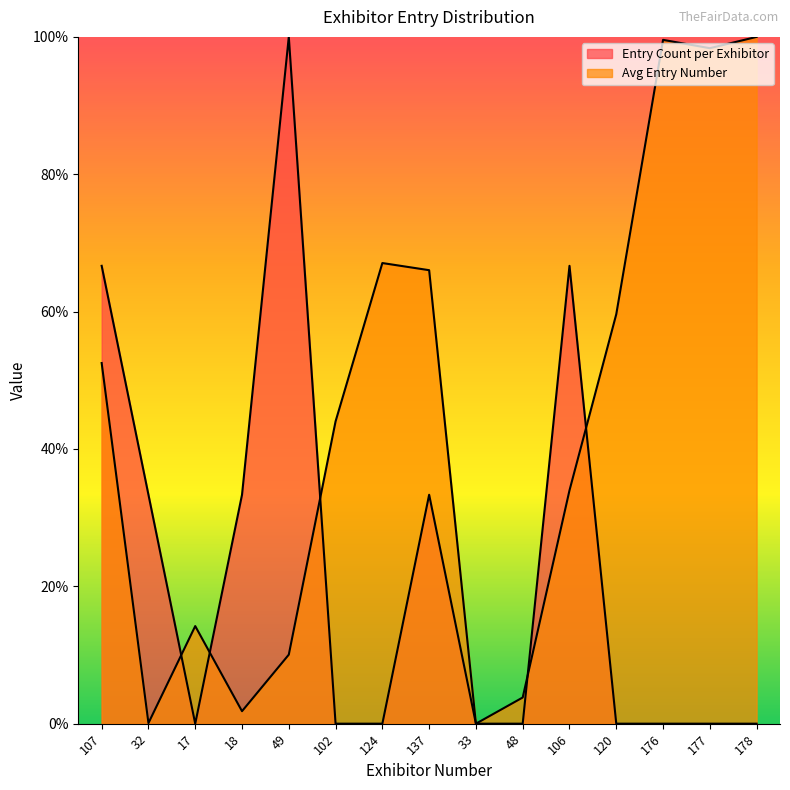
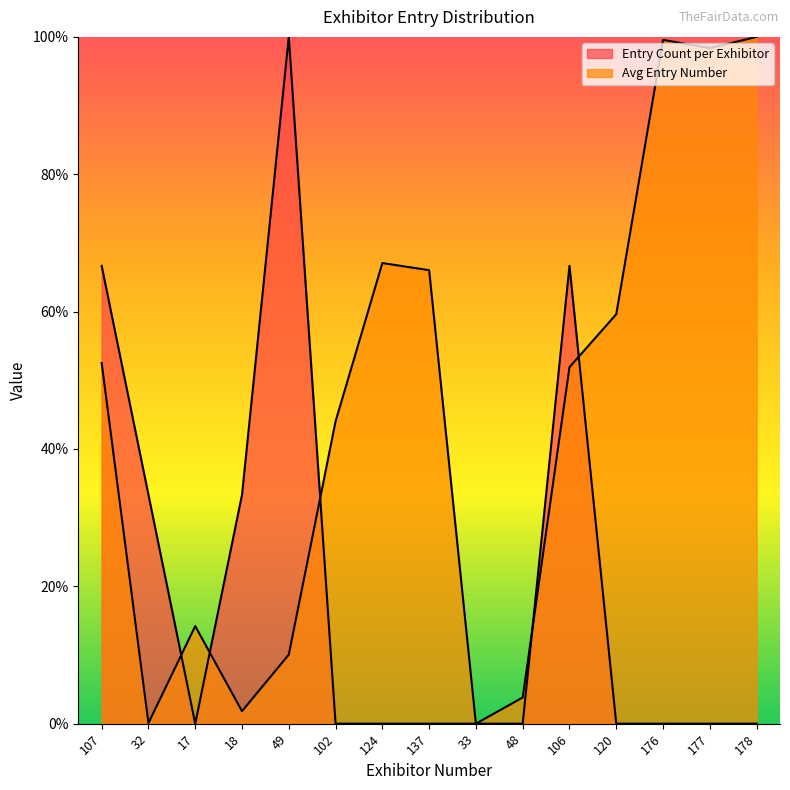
Entry Count per Exhibitor, 137: 33% -> 0%
Avg Entry Number, 106: 34% -> 52%
